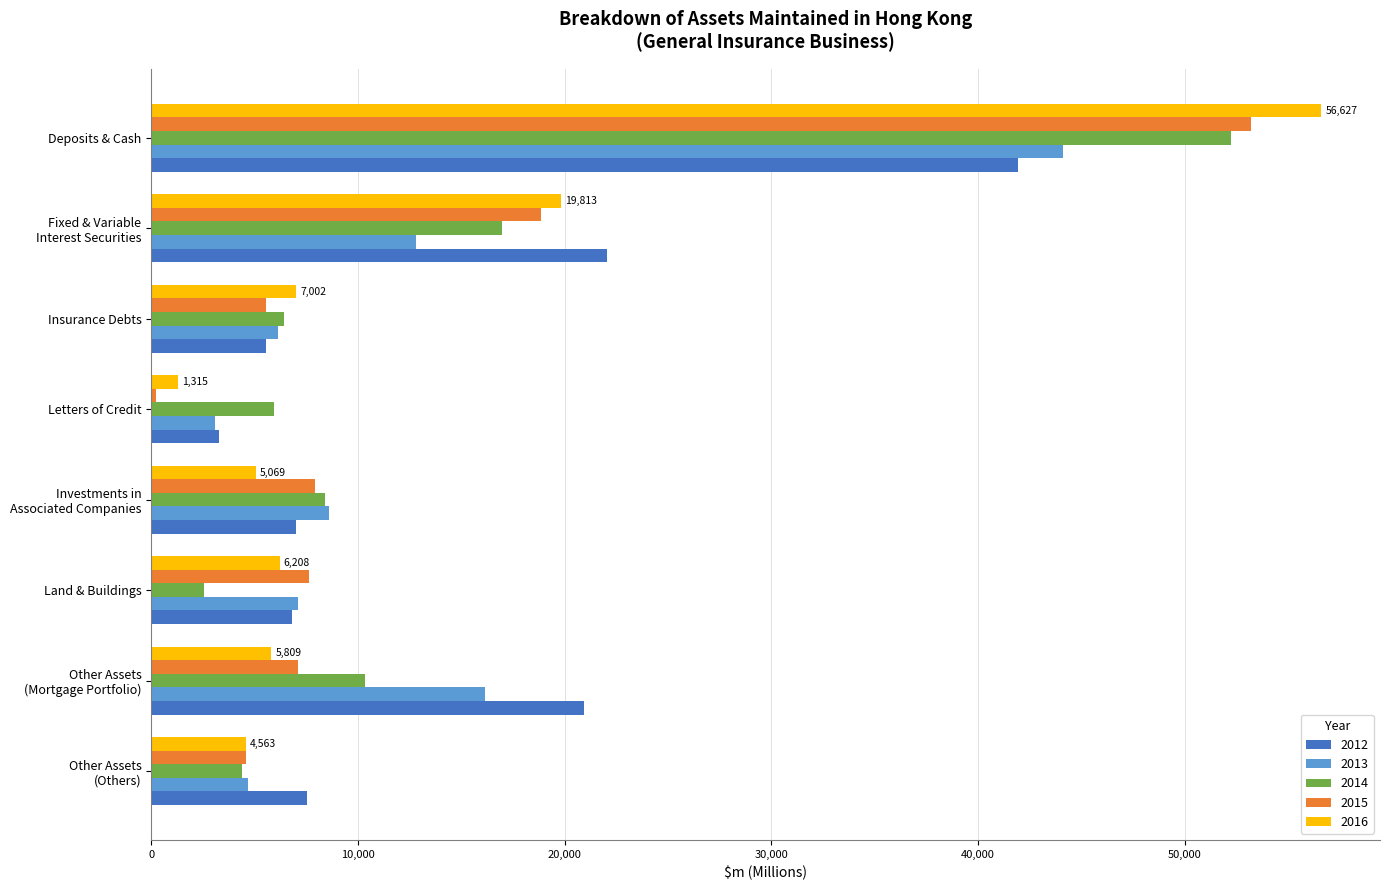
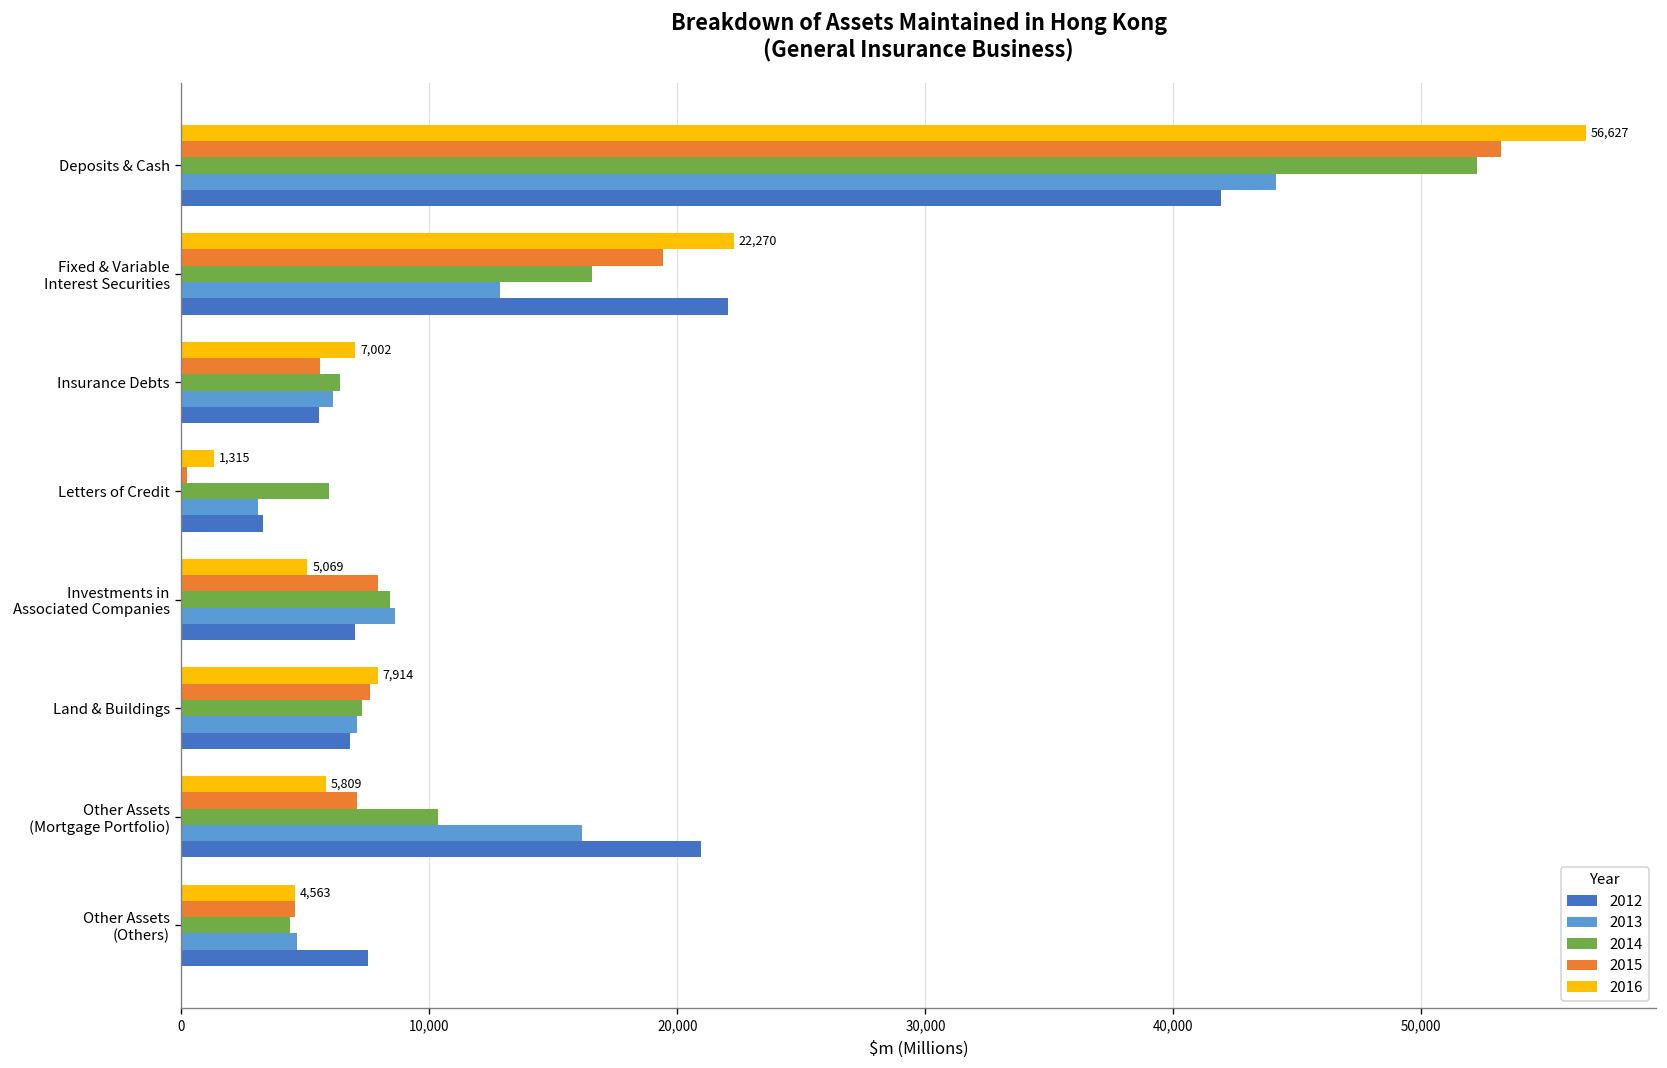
2016, Fixed & Variable Interest Securities: 19,813 -> 22,270
2015, Fixed & Variable Interest Securities: 18,900 -> 19,400
2014, Fixed & Variable Interest Securities: 17,000 -> 16,500
2016, Land & Buildings: 6,208 -> 7,914
2014, Land & Buildings: 2,600 -> 7,300
